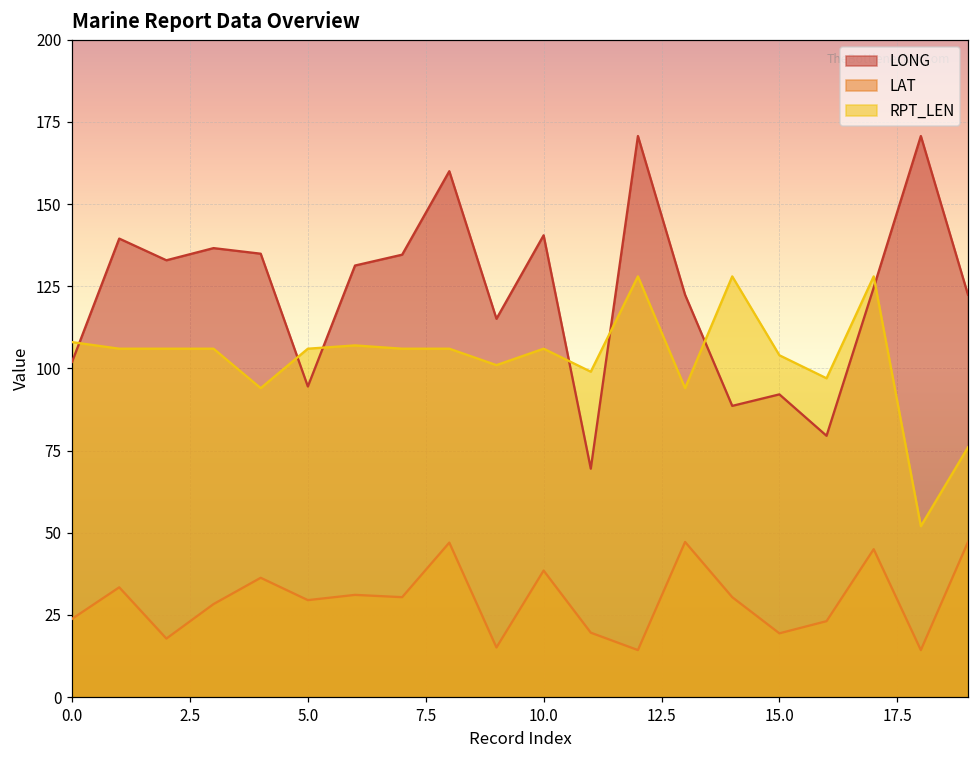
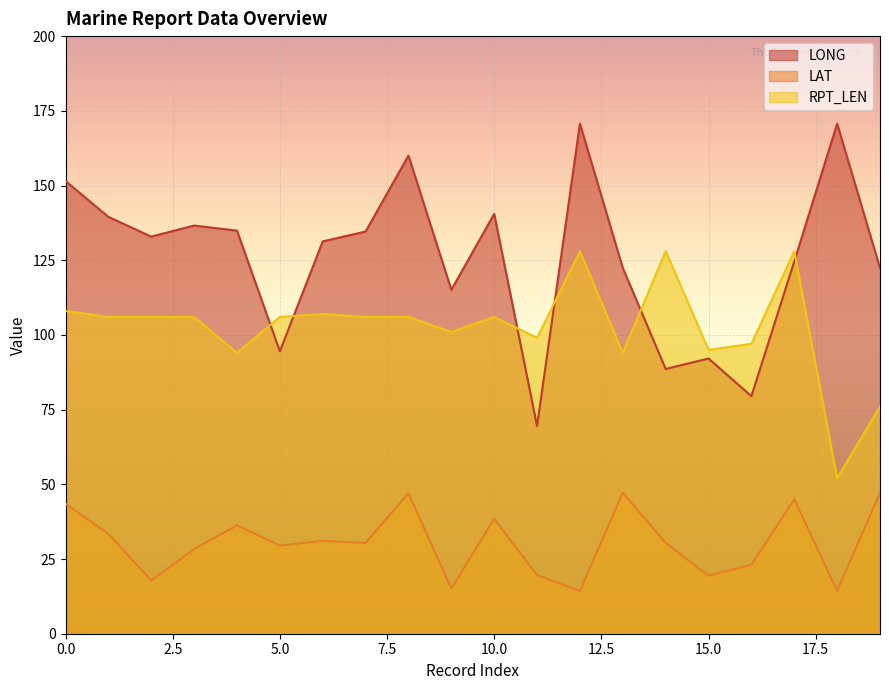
LONG, 0.0: 102 -> 152
LAT, 0.0: 24 -> 44
RPT_LEN, 15.0: 104 -> 95
